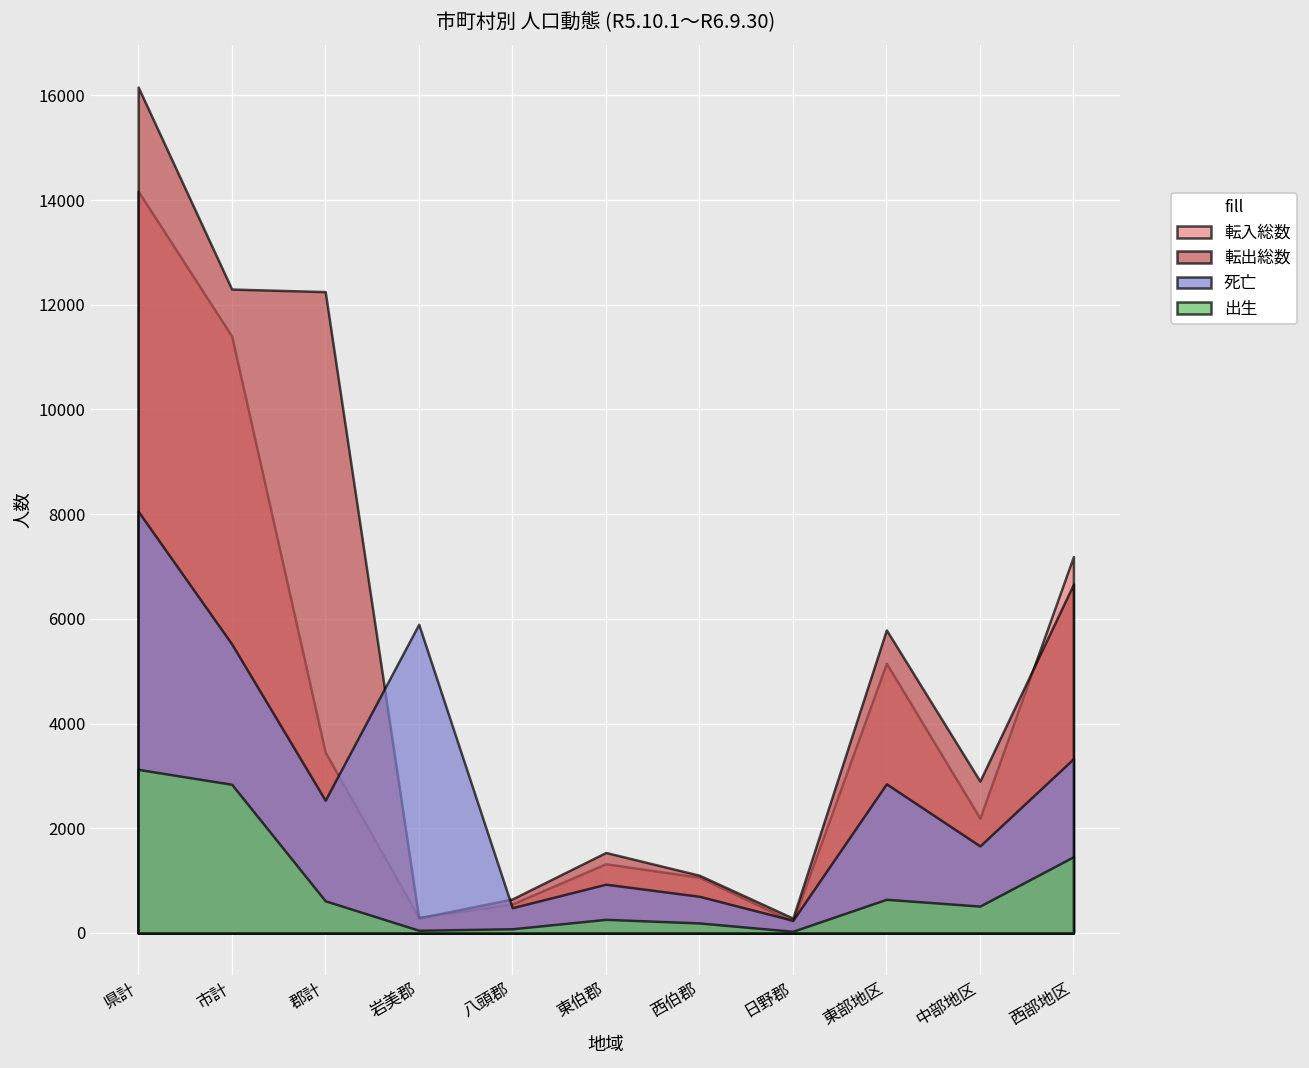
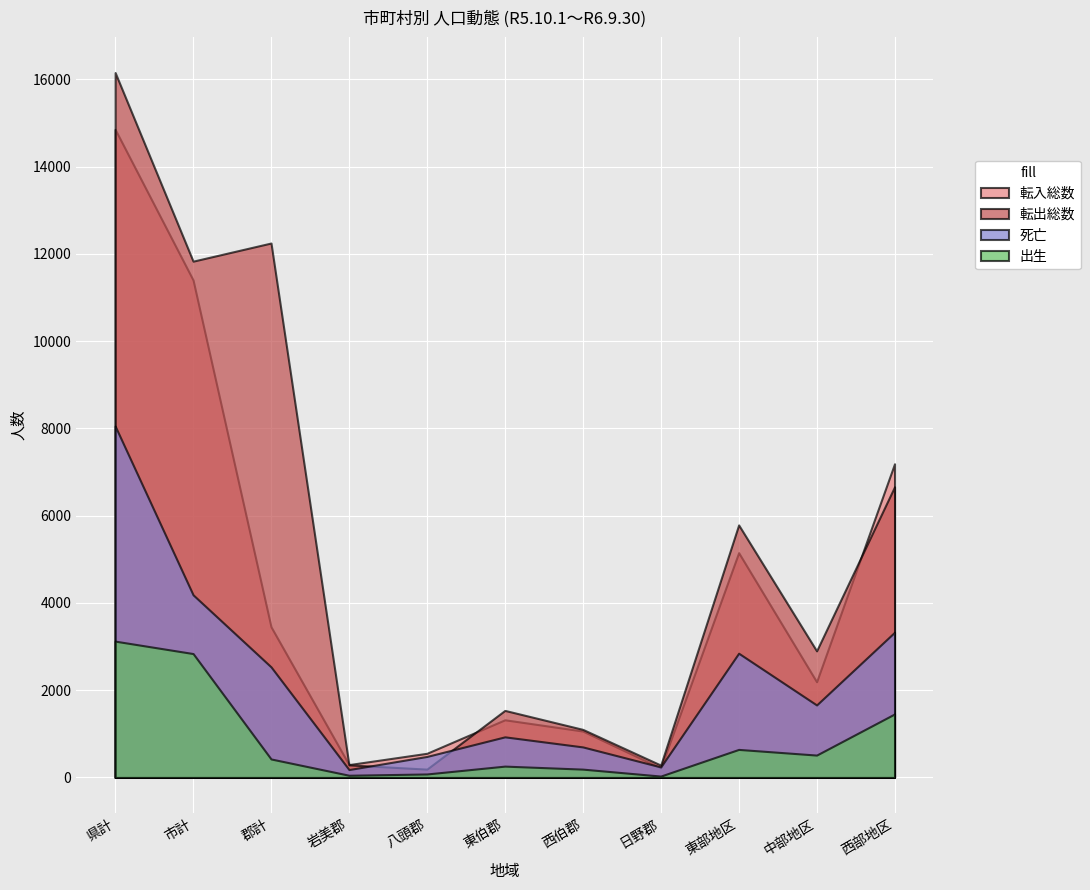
転入総数, 県計: 14200 -> 14900
転出総数, 市計: 12300 -> 11800
死亡, 市計: 5500 -> 4200
出生, 郡計: 600 -> 400
死亡, 岩美郡: 5900 -> 200
転出総数, 八頭郡: 600 -> 200
